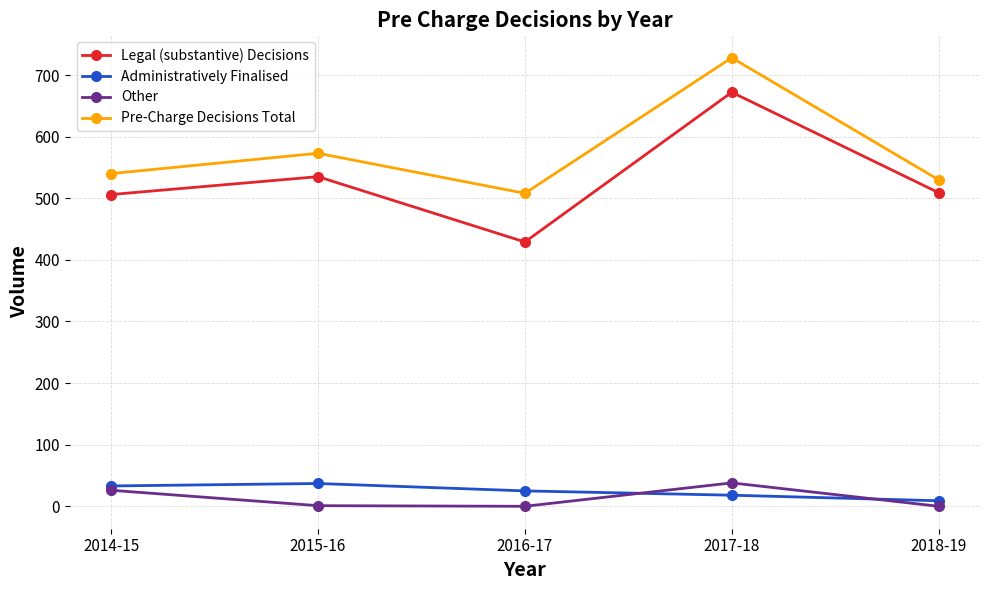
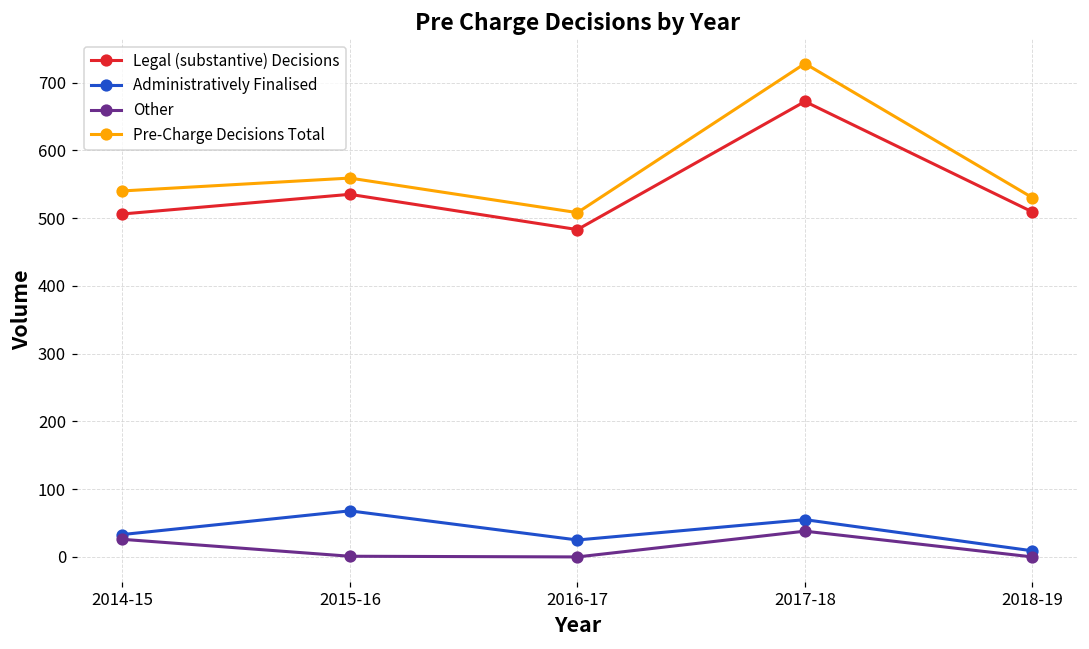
Administratively Finalised, 2015-16: 40 -> 70
Pre-Charge Decisions Total, 2015-16: 570 -> 560
Legal (substantive) Decisions, 2016-17: 430 -> 480
Administratively Finalised, 2017-18: 20 -> 60
